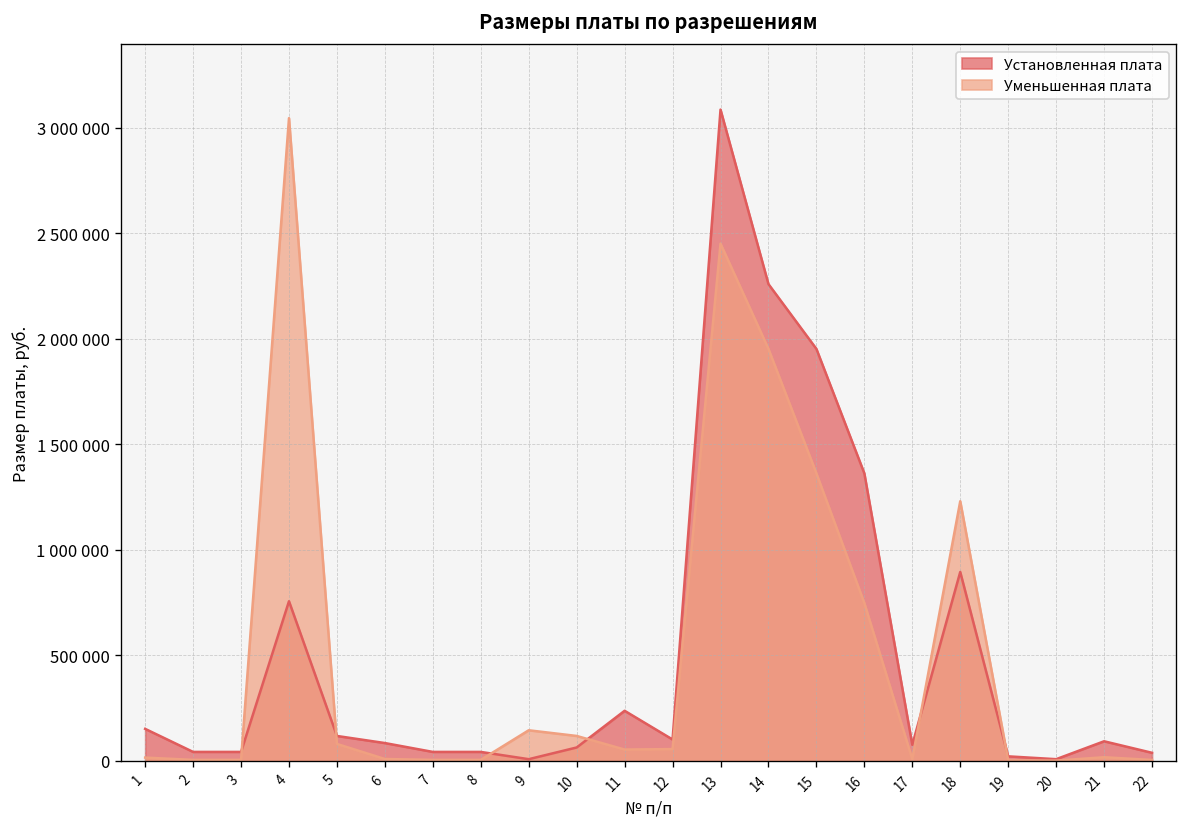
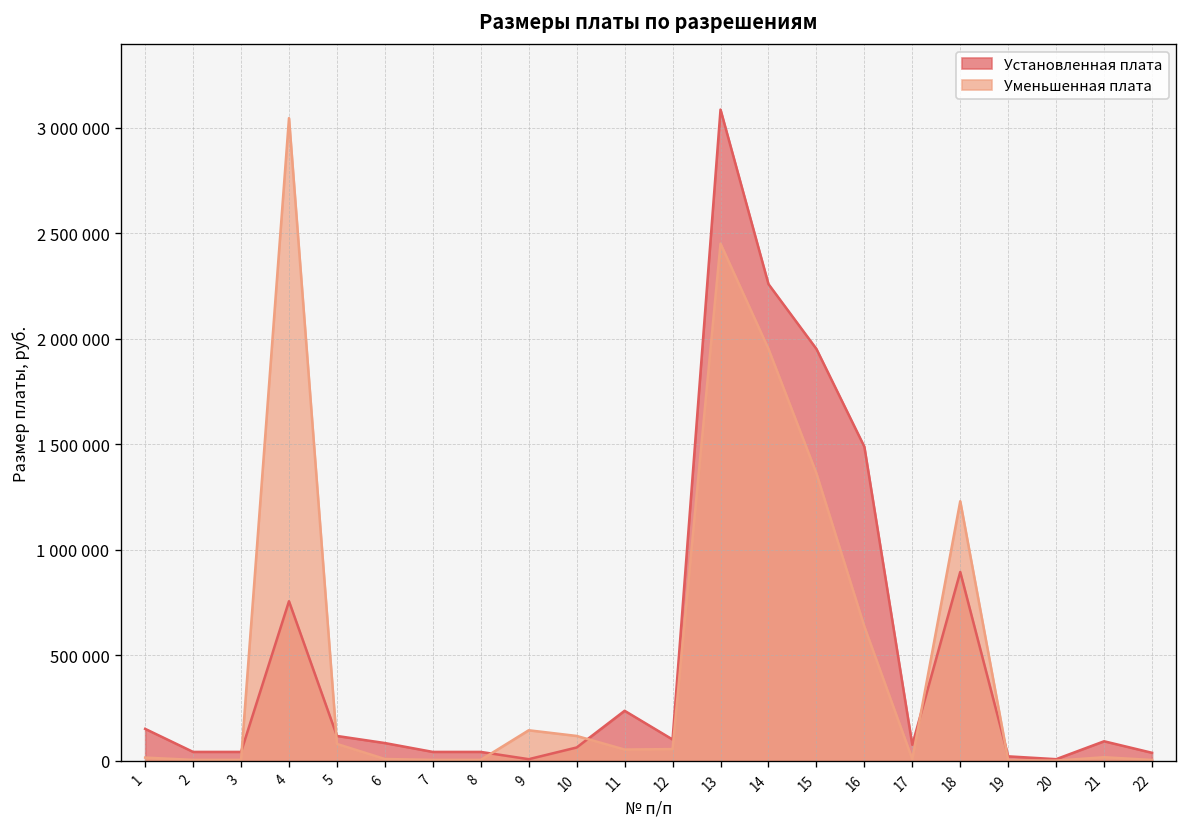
Установленная плата, 16: 1360000 -> 1490000
Уменьшенная плата, 16: 750000 -> 640000
